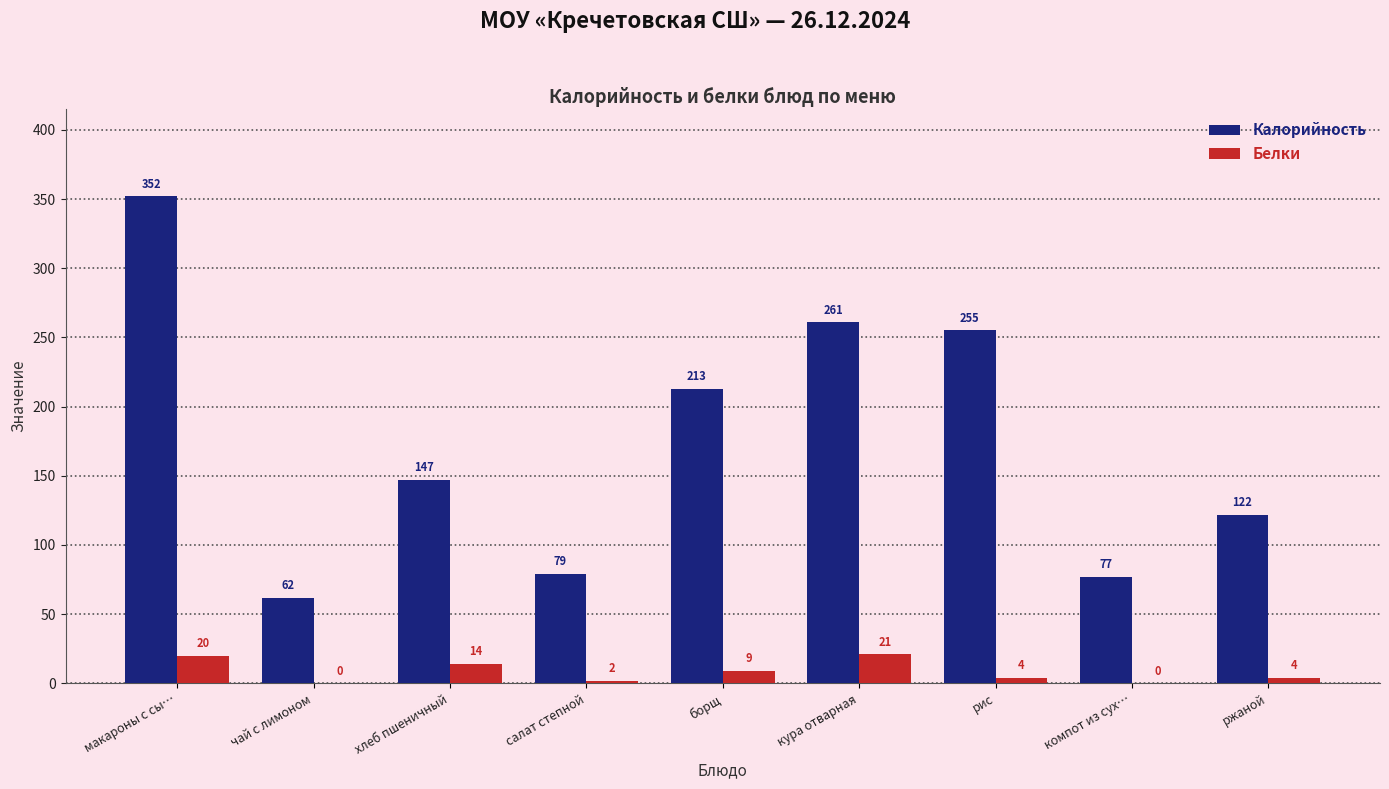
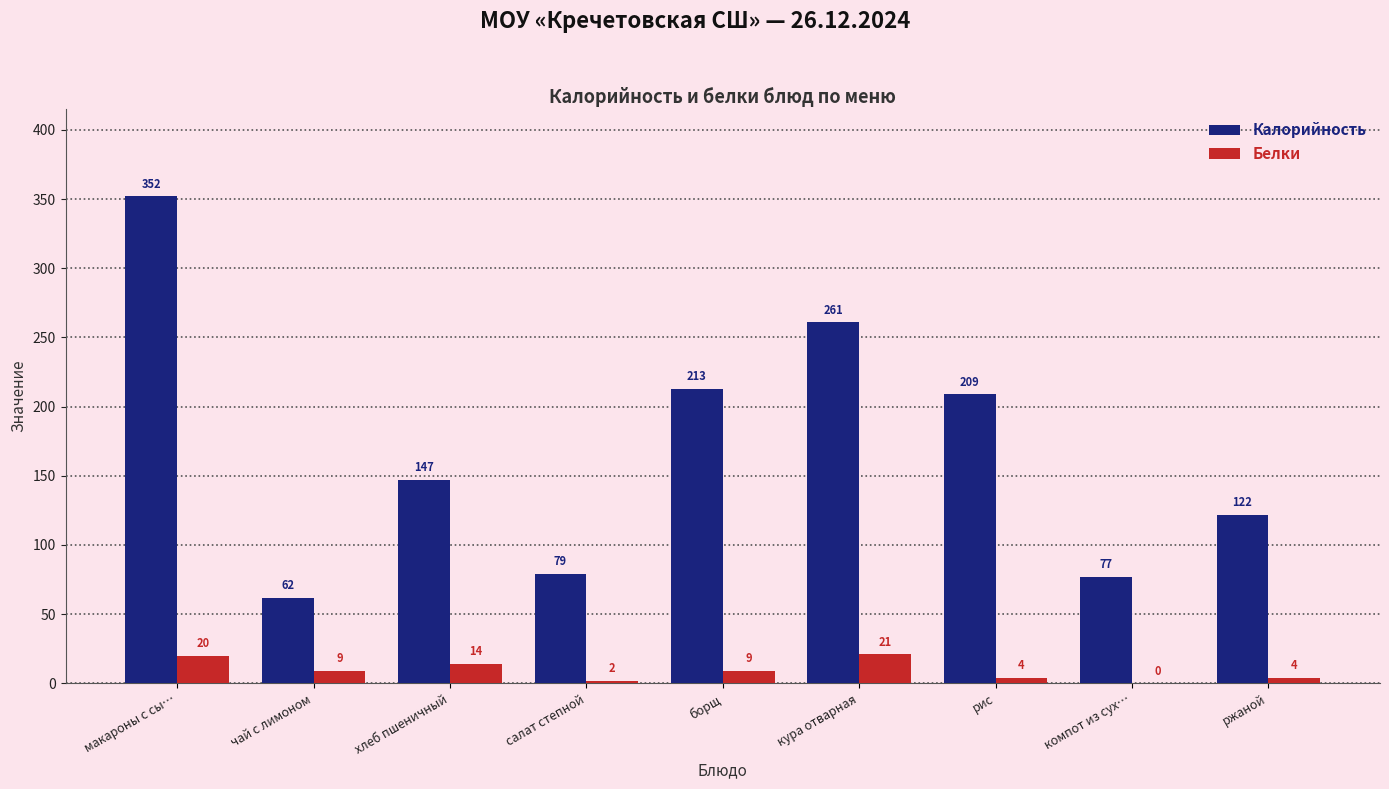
Белки, чай с лимоном: 0 -> 9
Калорийность, рис: 255 -> 209
